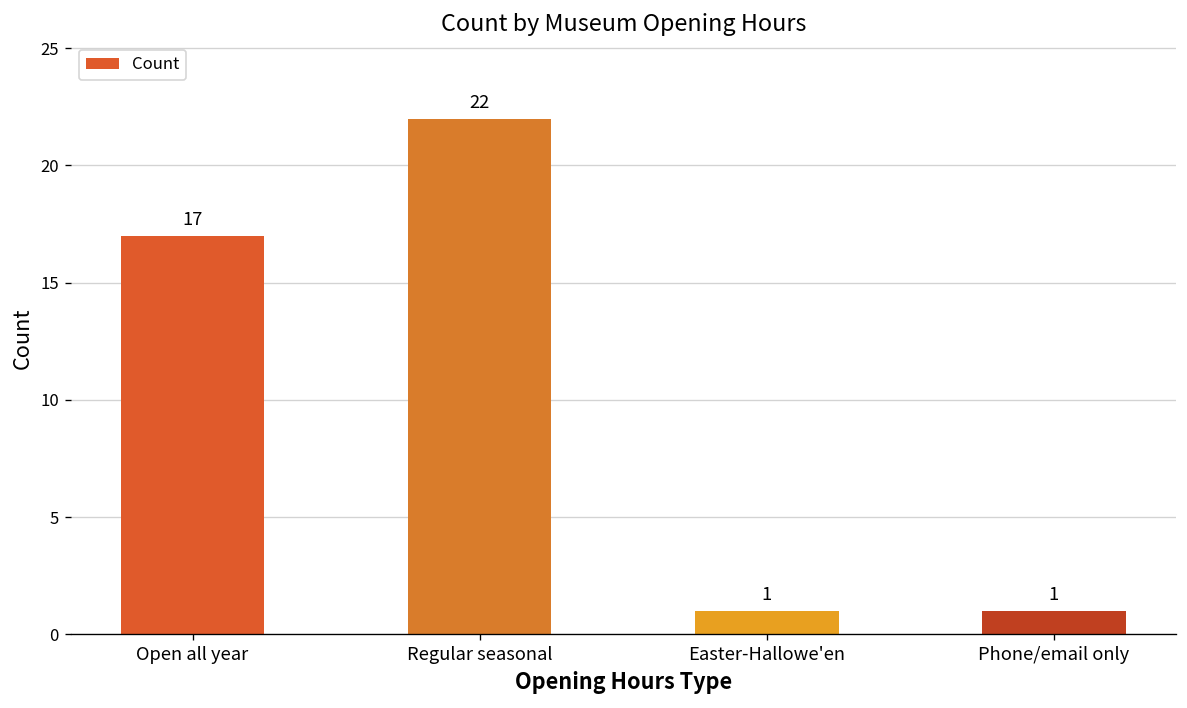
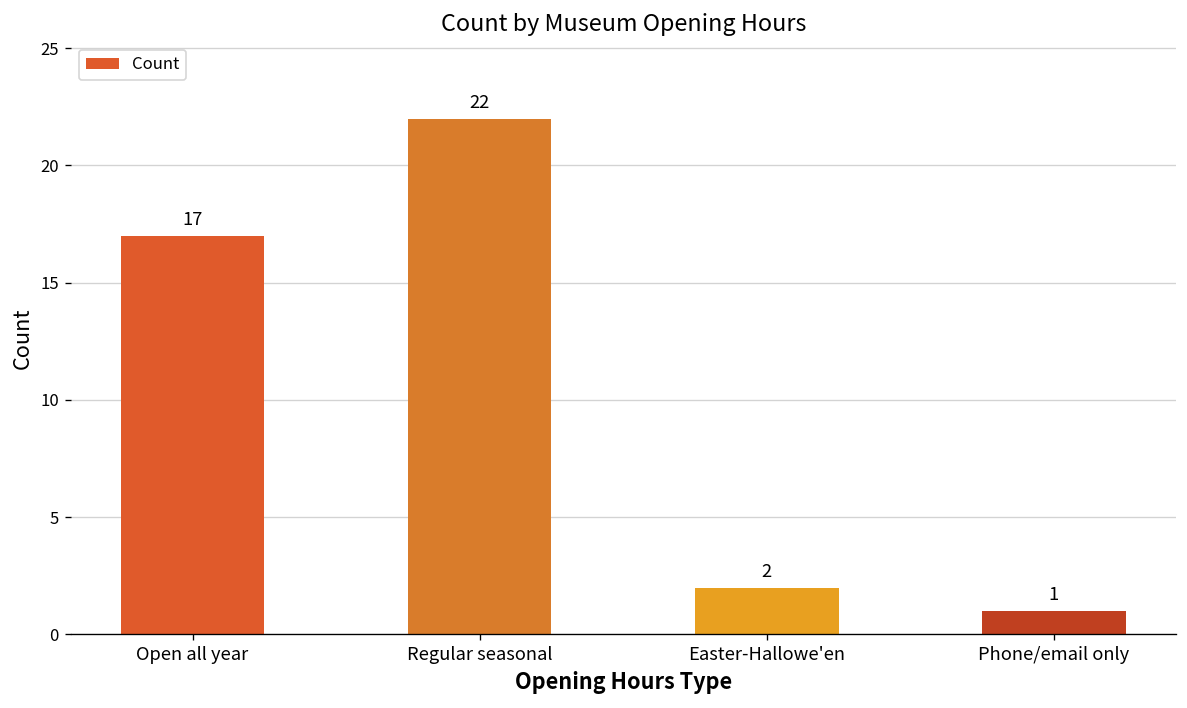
Easter-Hallowe'en: 1 -> 2
